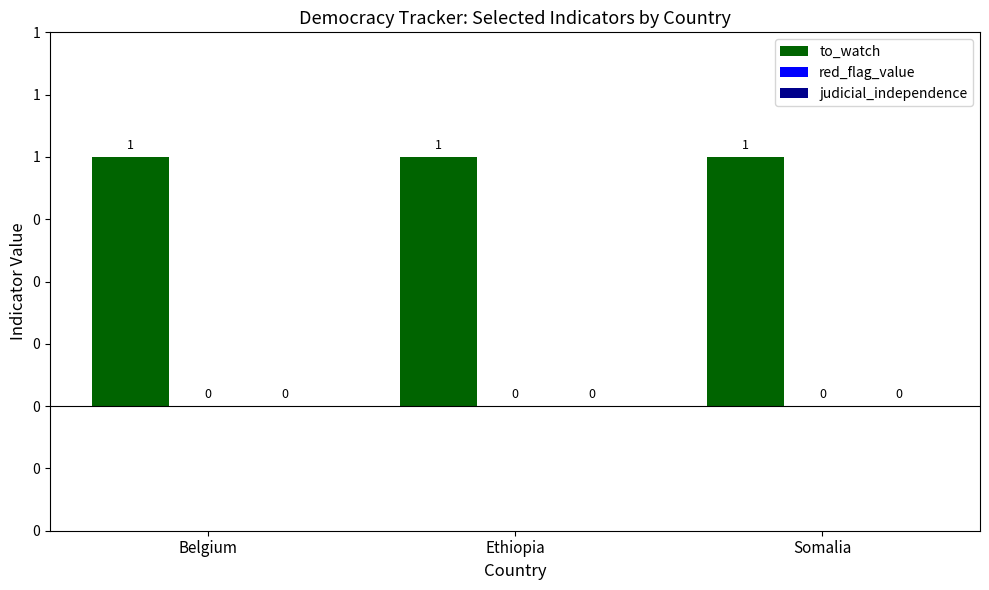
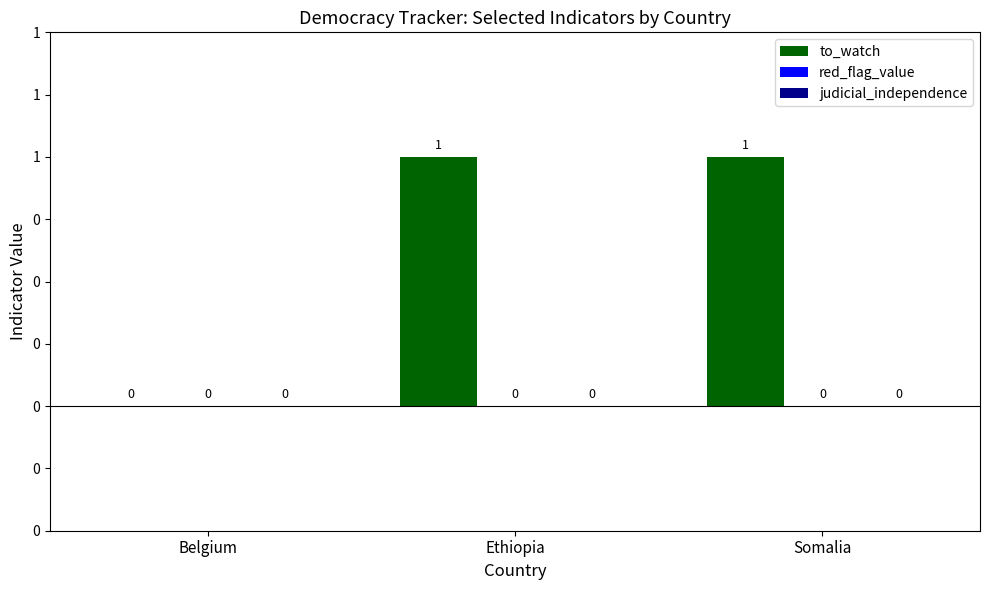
to_watch, Belgium: 1 -> 0
